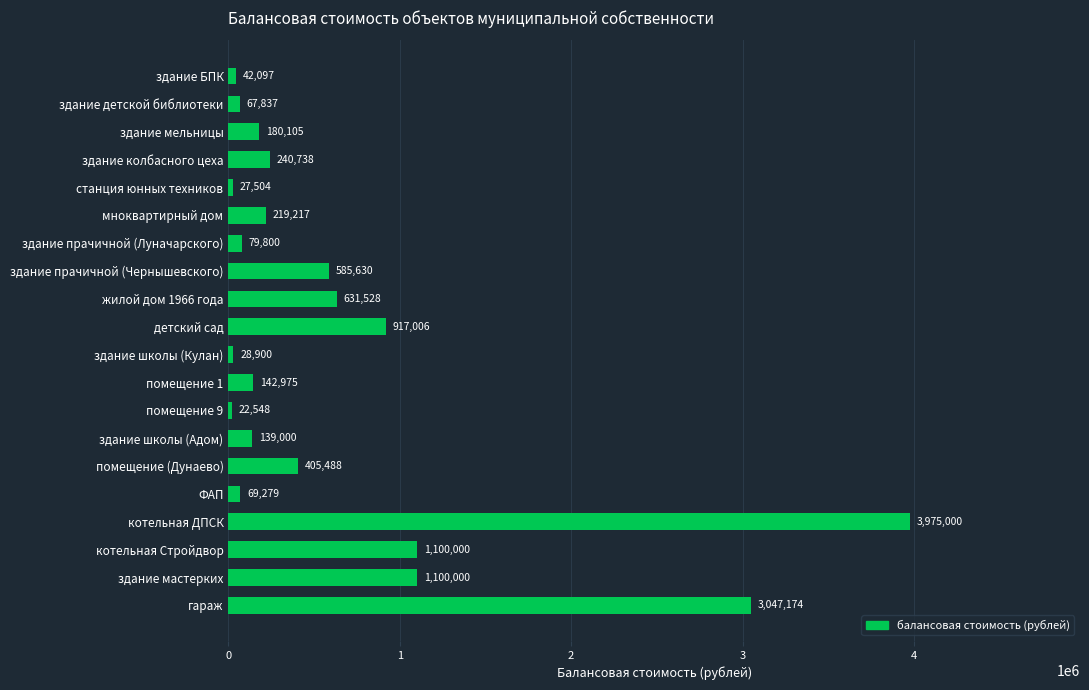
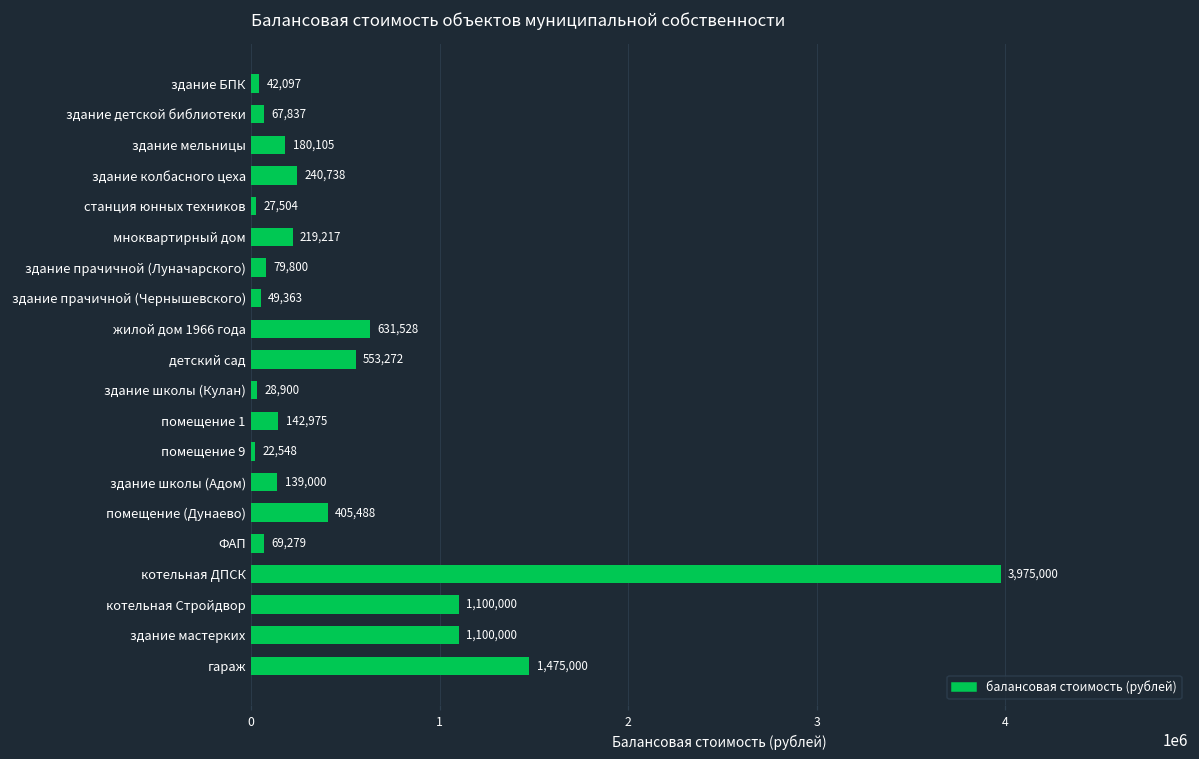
здание прачичной (Чернышевского): 585,630 -> 49,363
детский сад: 917,006 -> 553,272
гараж: 3,047,174 -> 1,475,000
